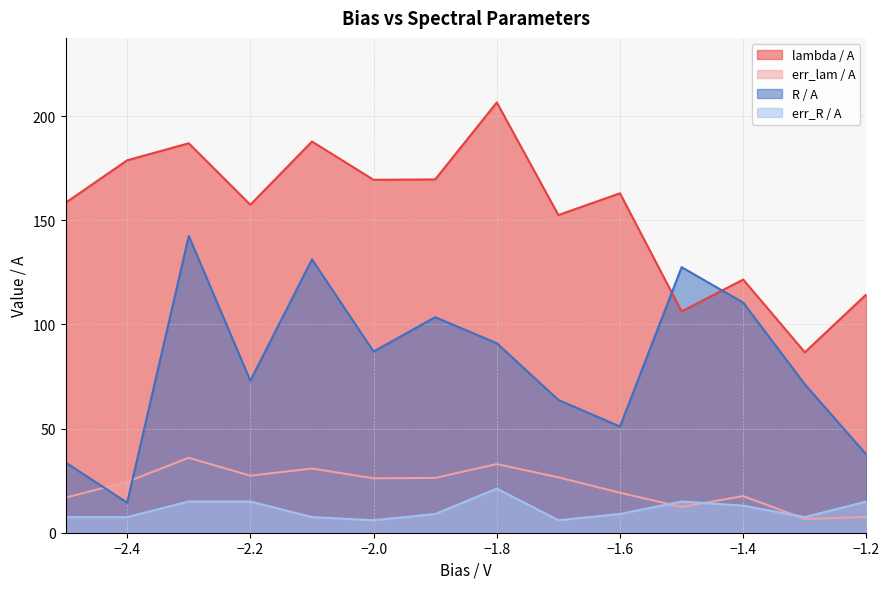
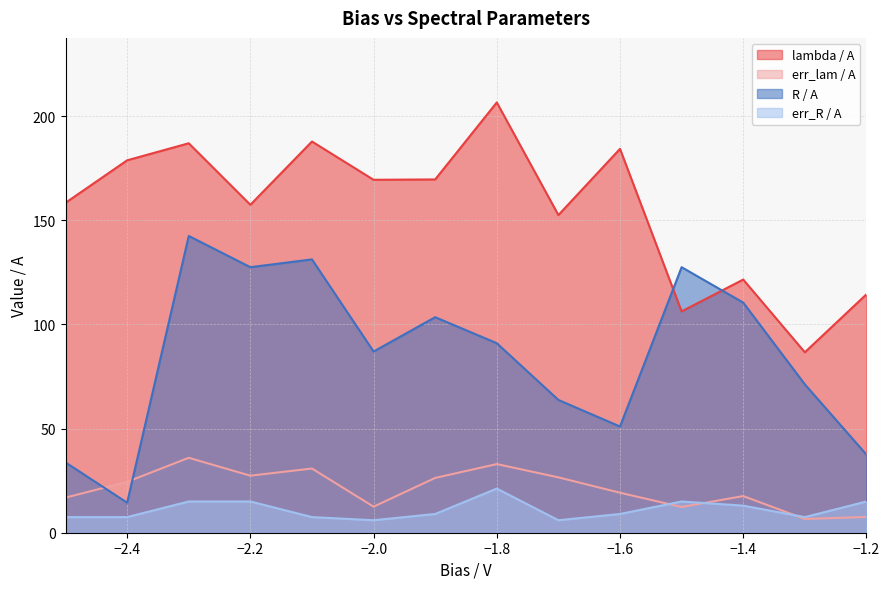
R / A, −2.2: 73 -> 128
err_lam / A, −2.0: 26 -> 13
lambda / A, −1.6: 163 -> 184
